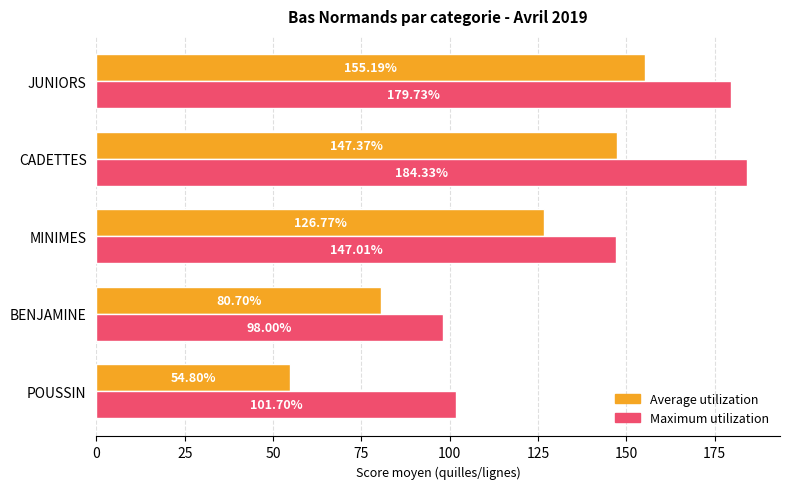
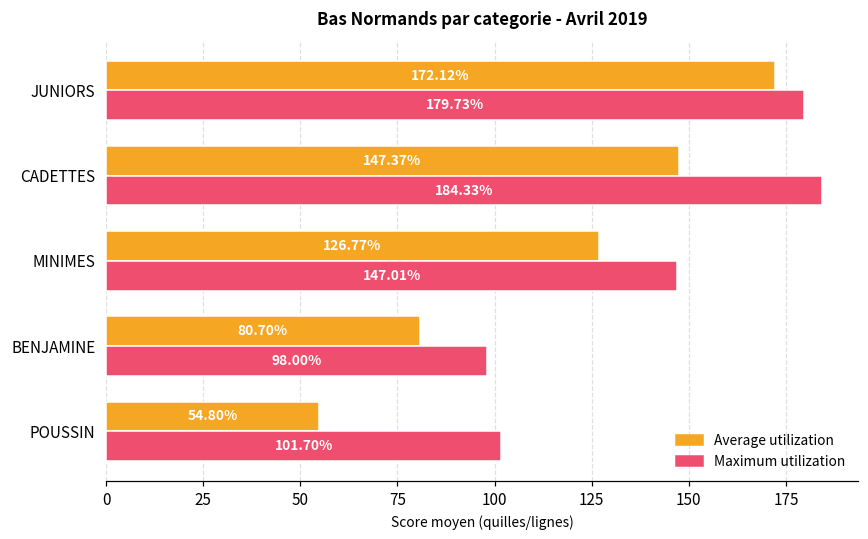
Average utilization, JUNIORS: 155.19% -> 172.12%
